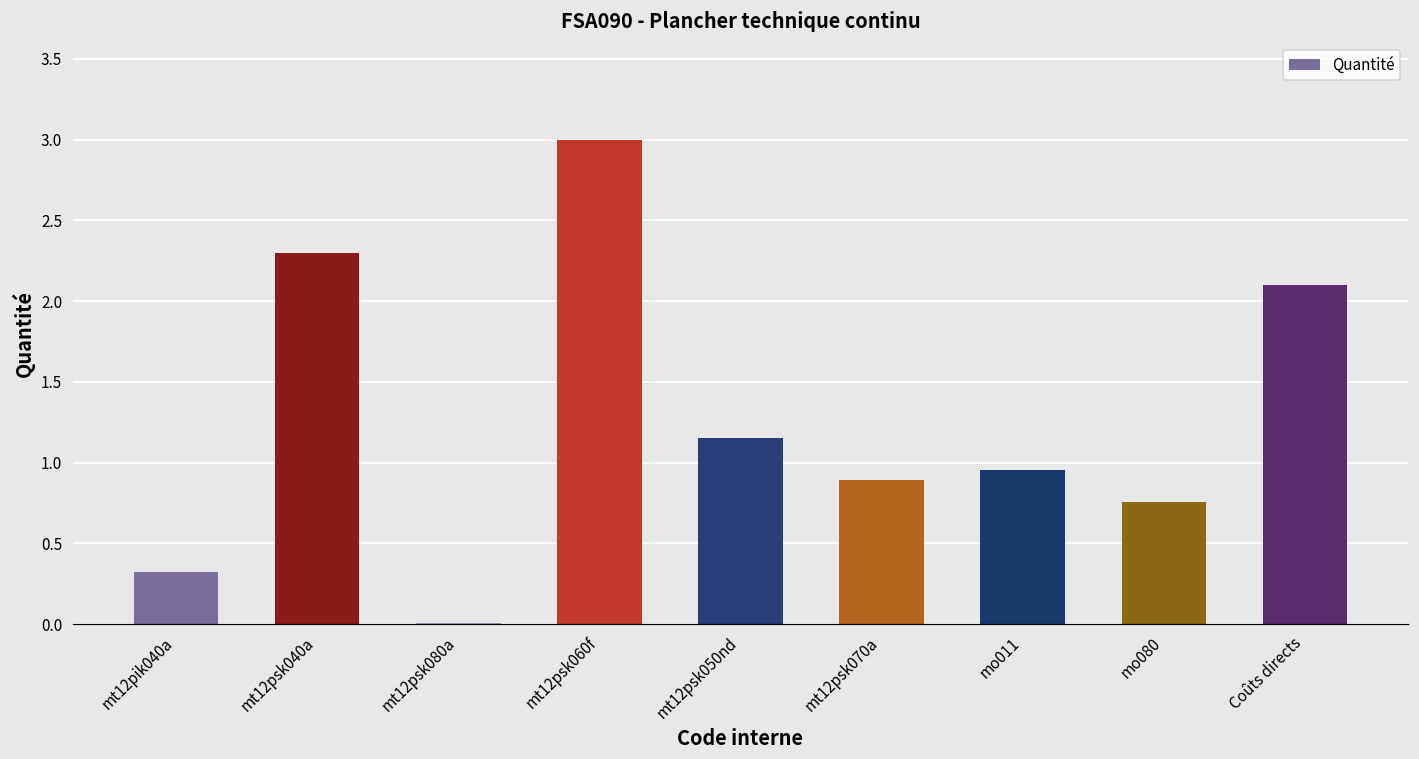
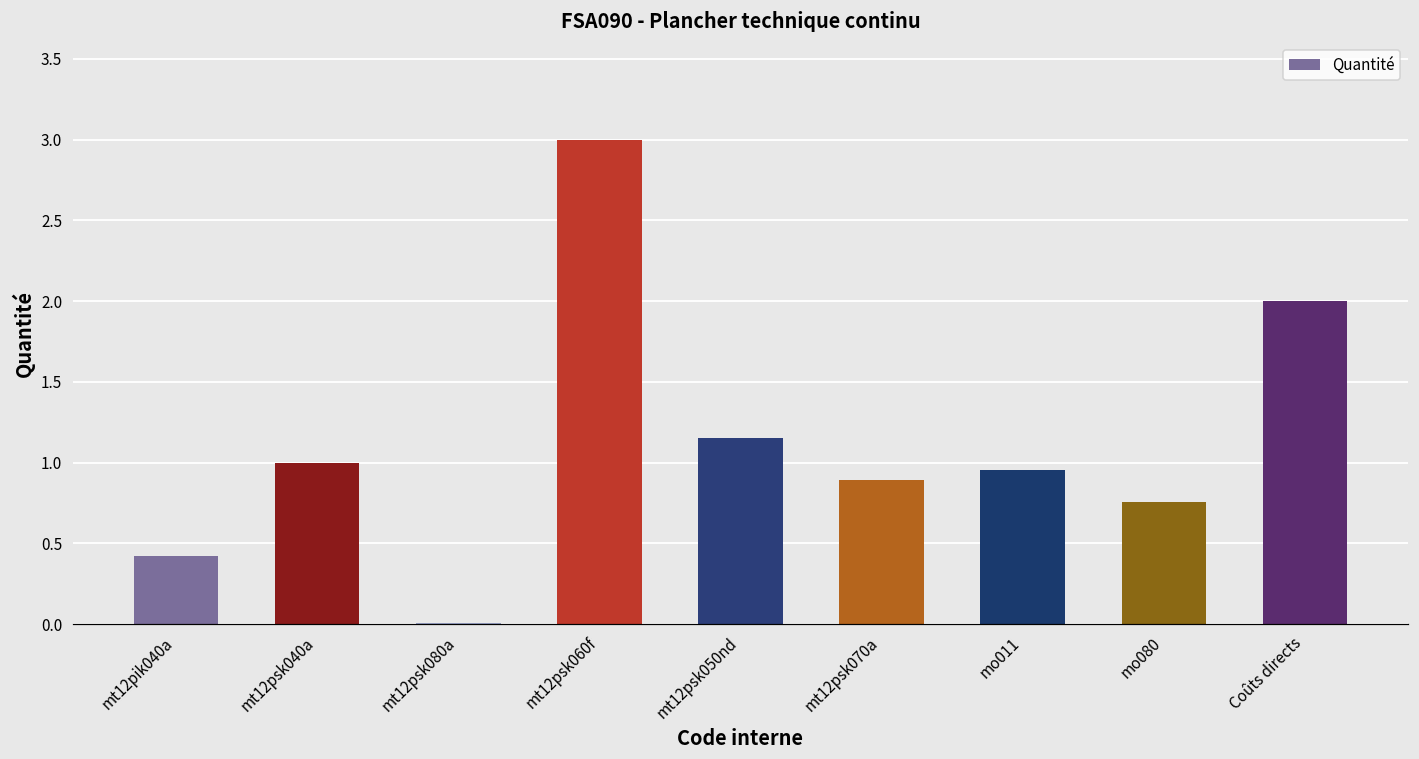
mt12pik040a: 0.32 -> 0.42
mt12psk040a: 2.3 -> 1.0
Coûts directs: 2.1 -> 2.0
